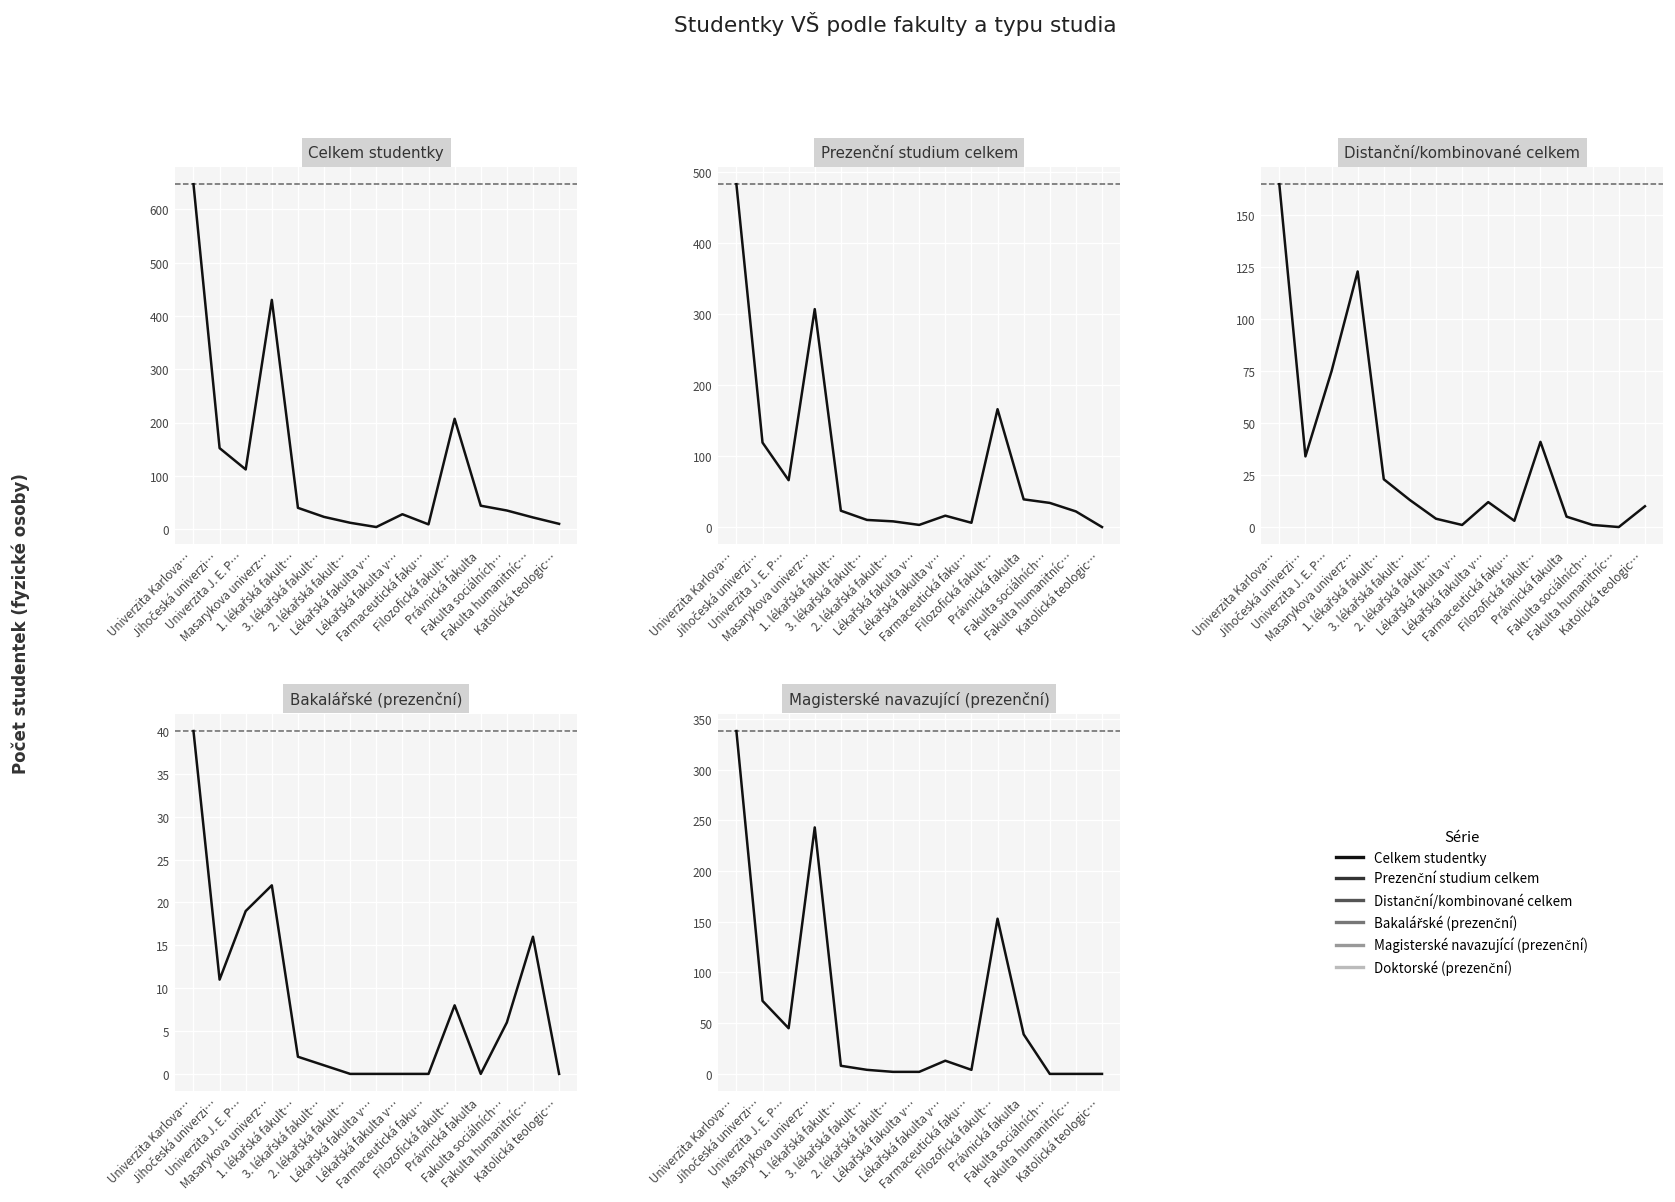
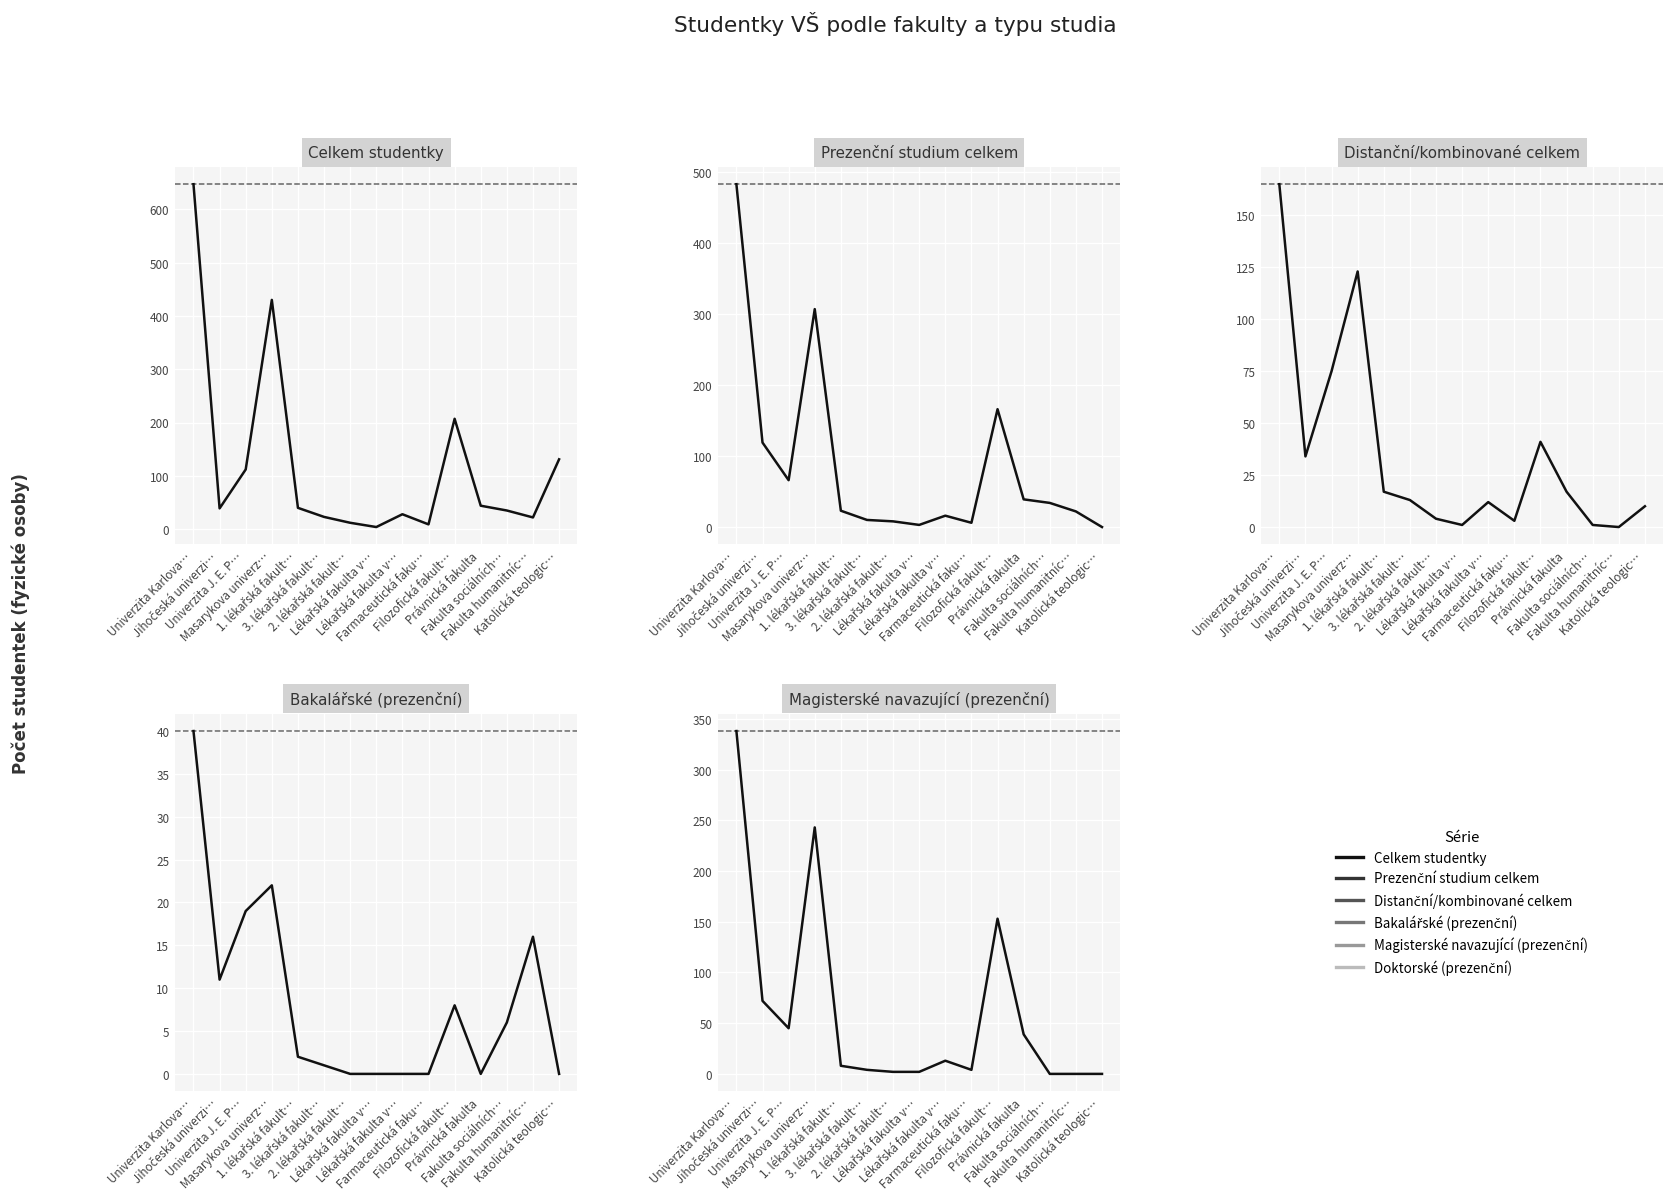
Celkem studentky, Jihočeská univerzi…: 150 -> 40
Celkem studentky, Katolická teologic…: 10 -> 130
Distanční/kombinované celkem, 1. lékařská fakult…: 23 -> 17
Distanční/kombinované celkem, Právnická fakulta: 5 -> 17
